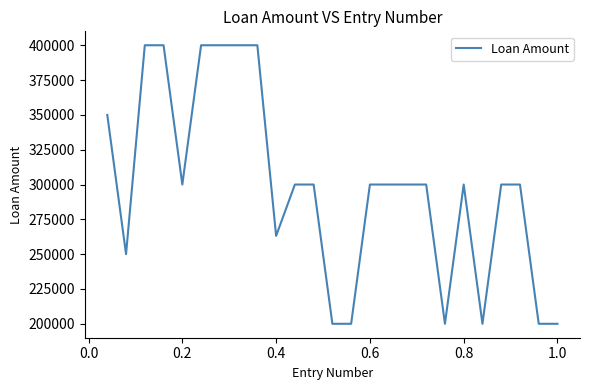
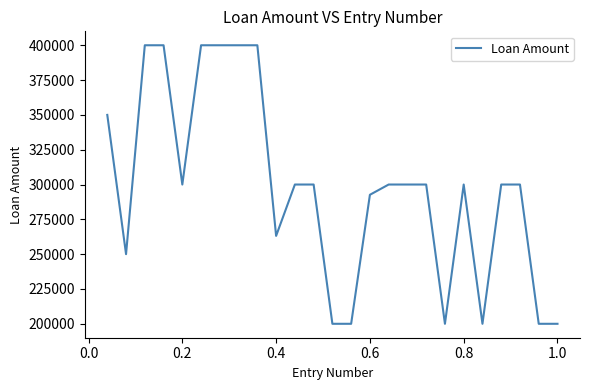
0.6: 300000 -> 293000
